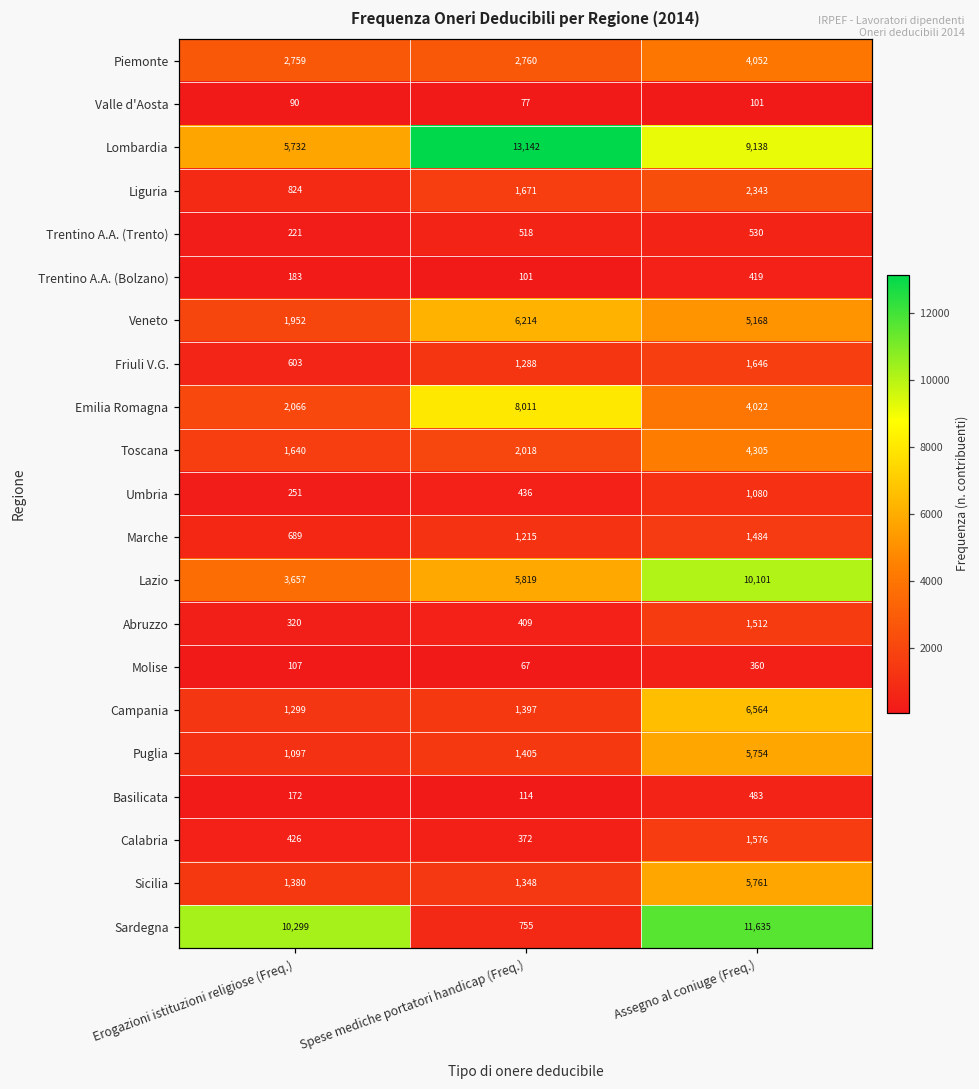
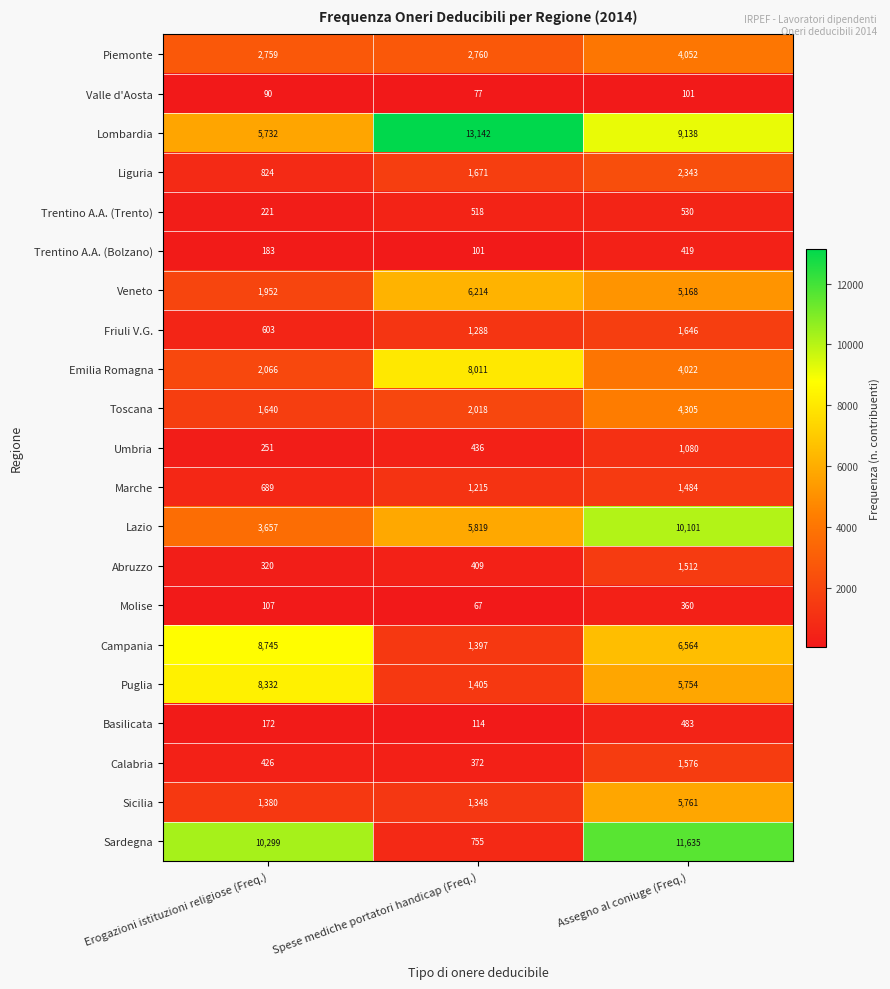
Campania, Erogazioni istituzioni religiose (Freq.): 1,299 -> 8,745
Puglia, Erogazioni istituzioni religiose (Freq.): 1,097 -> 8,332
